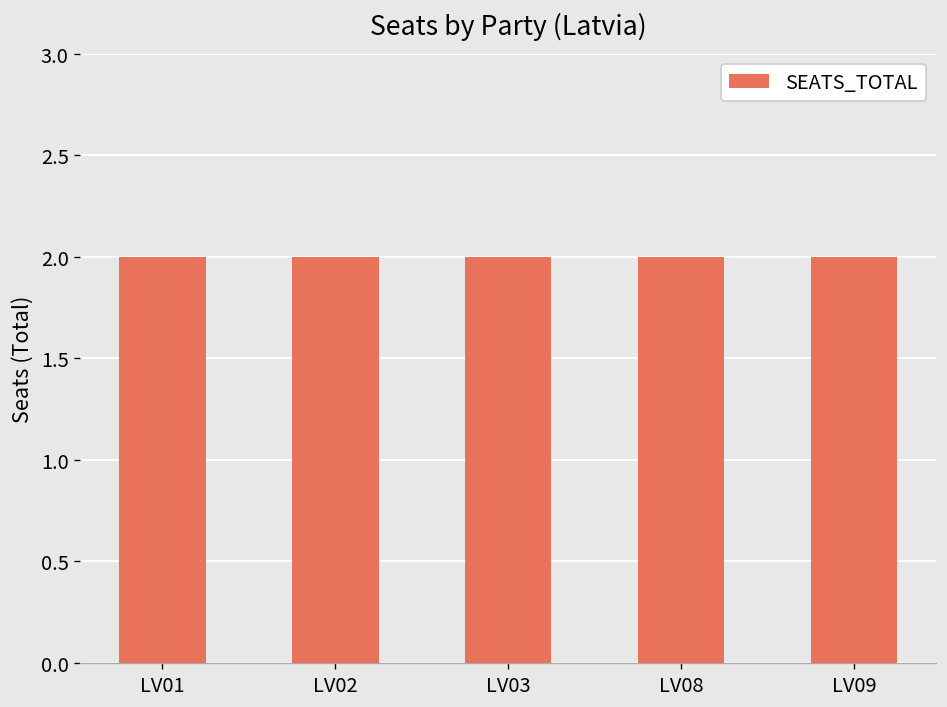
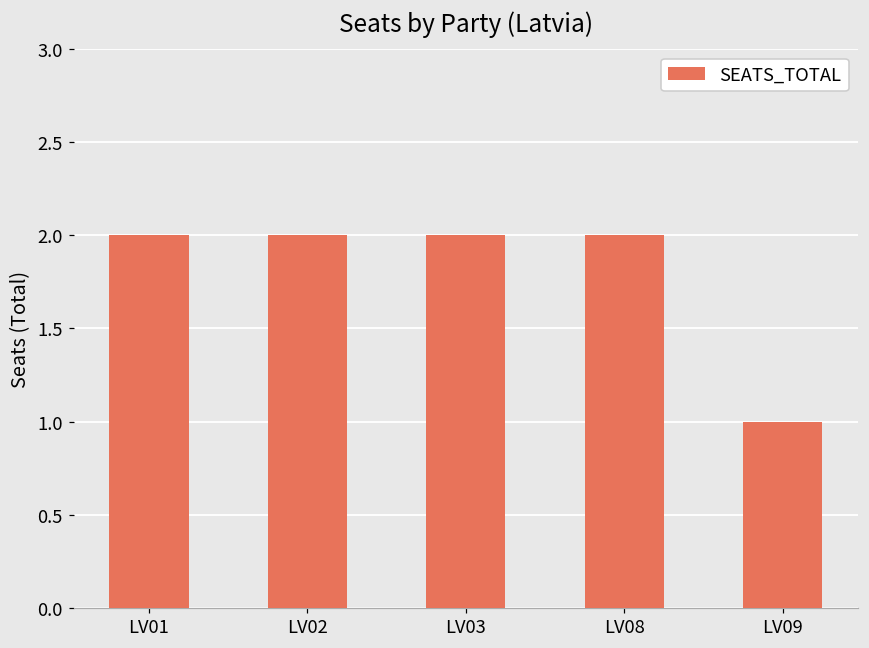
LV09: 2 -> 1
